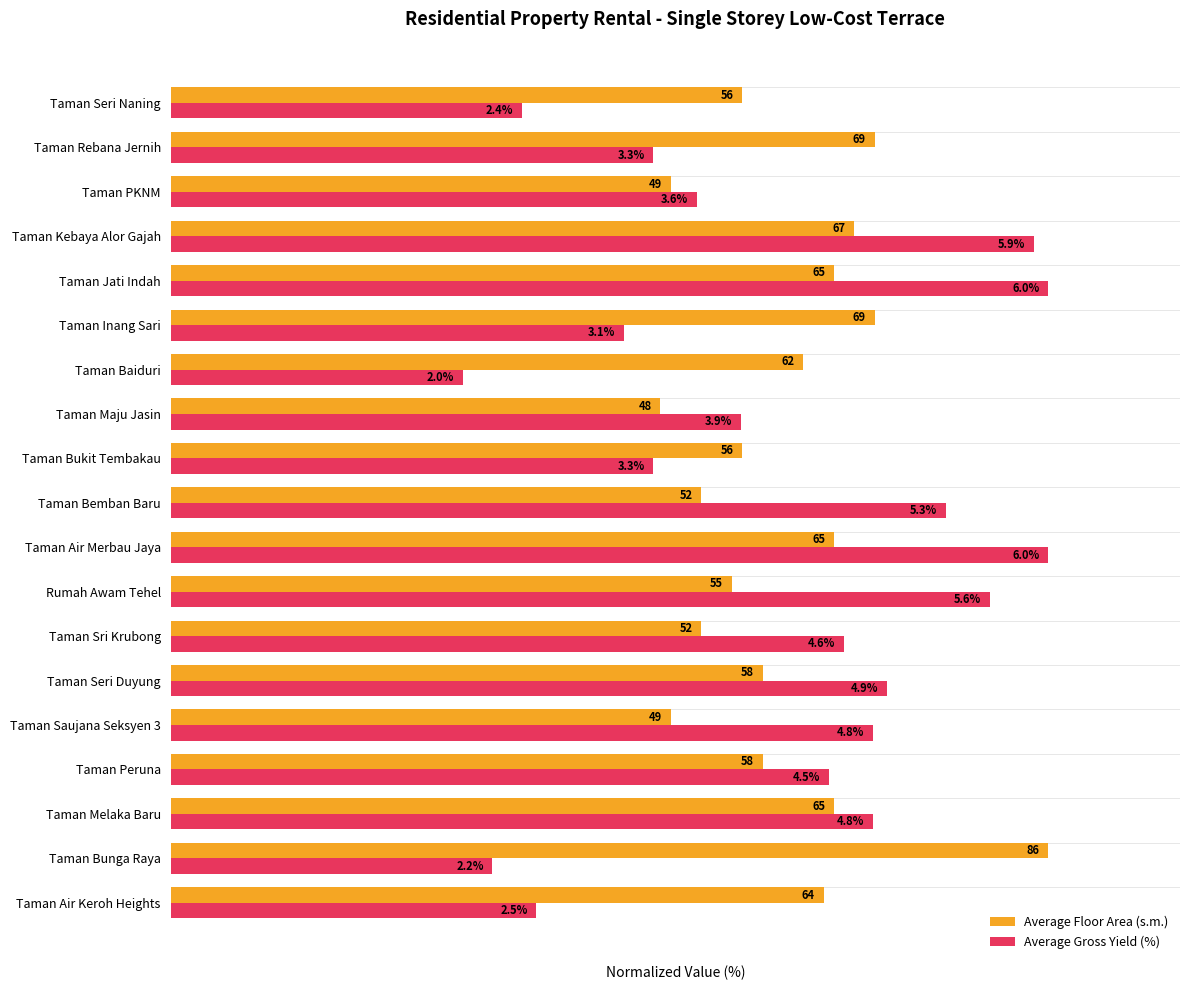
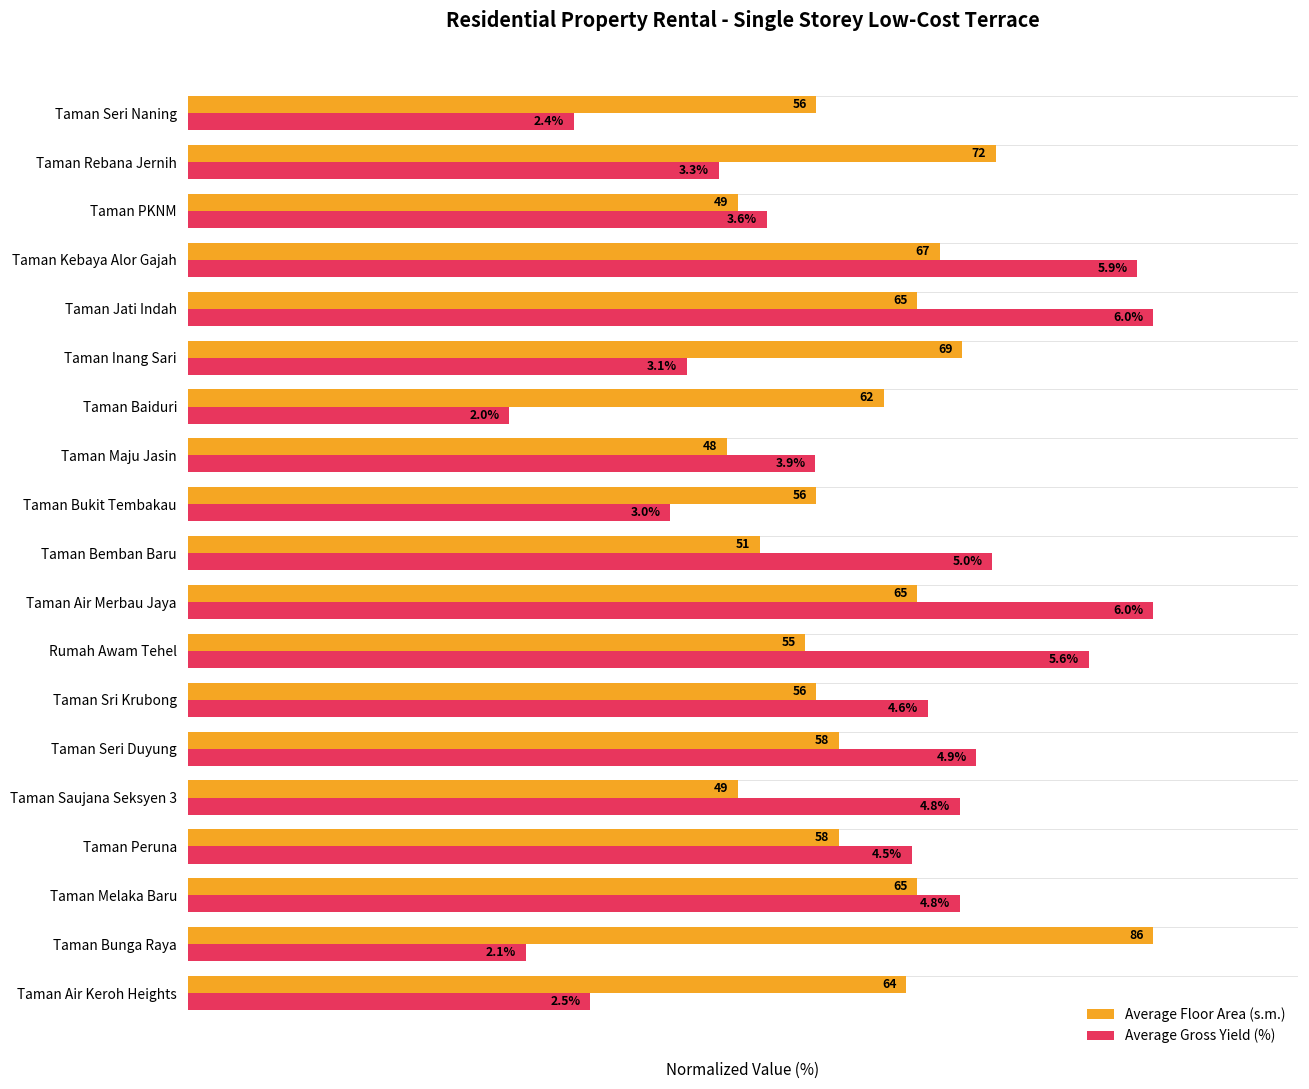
Average Floor Area (s.m.), Taman Rebana Jernih: 69 -> 72
Average Gross Yield (%), Taman Bukit Tembakau: 3.3% -> 3.0%
Average Floor Area (s.m.), Taman Bemban Baru: 52 -> 51
Average Gross Yield (%), Taman Bemban Baru: 5.3% -> 5.0%
Average Floor Area (s.m.), Taman Sri Krubong: 52 -> 56
Average Gross Yield (%), Taman Bunga Raya: 2.2% -> 2.1%
